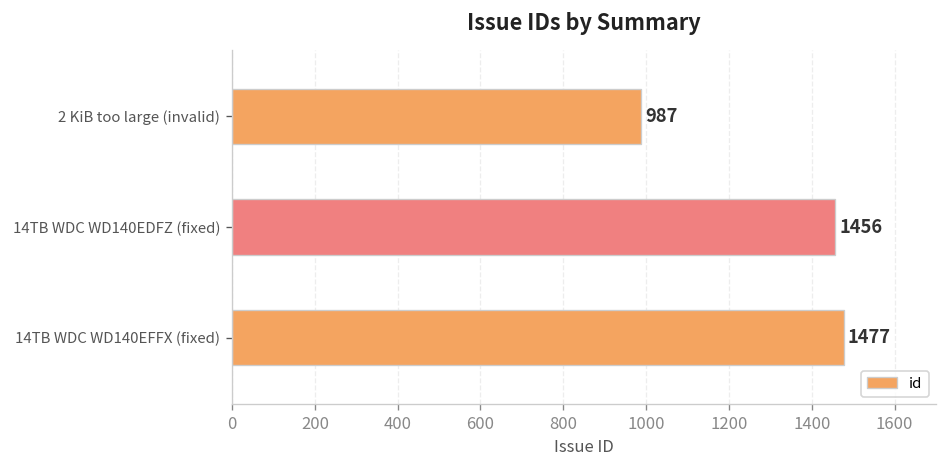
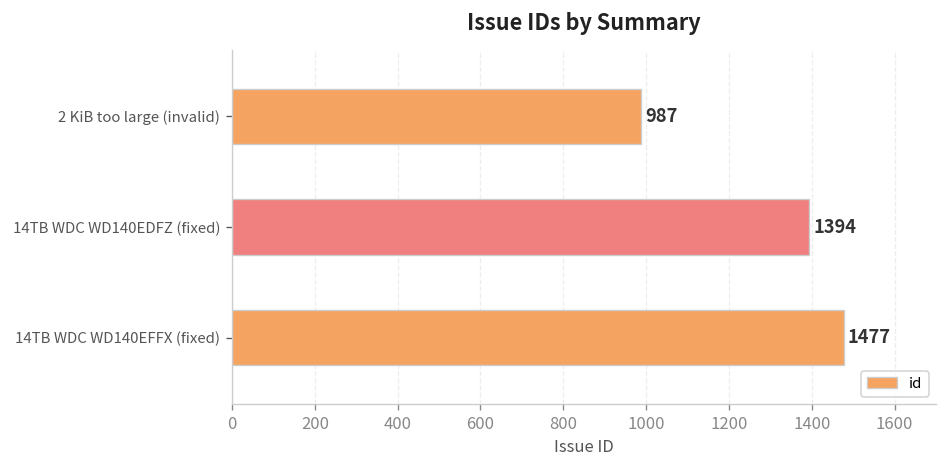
14TB WDC WD140EDFZ (fixed): 1456 -> 1394
